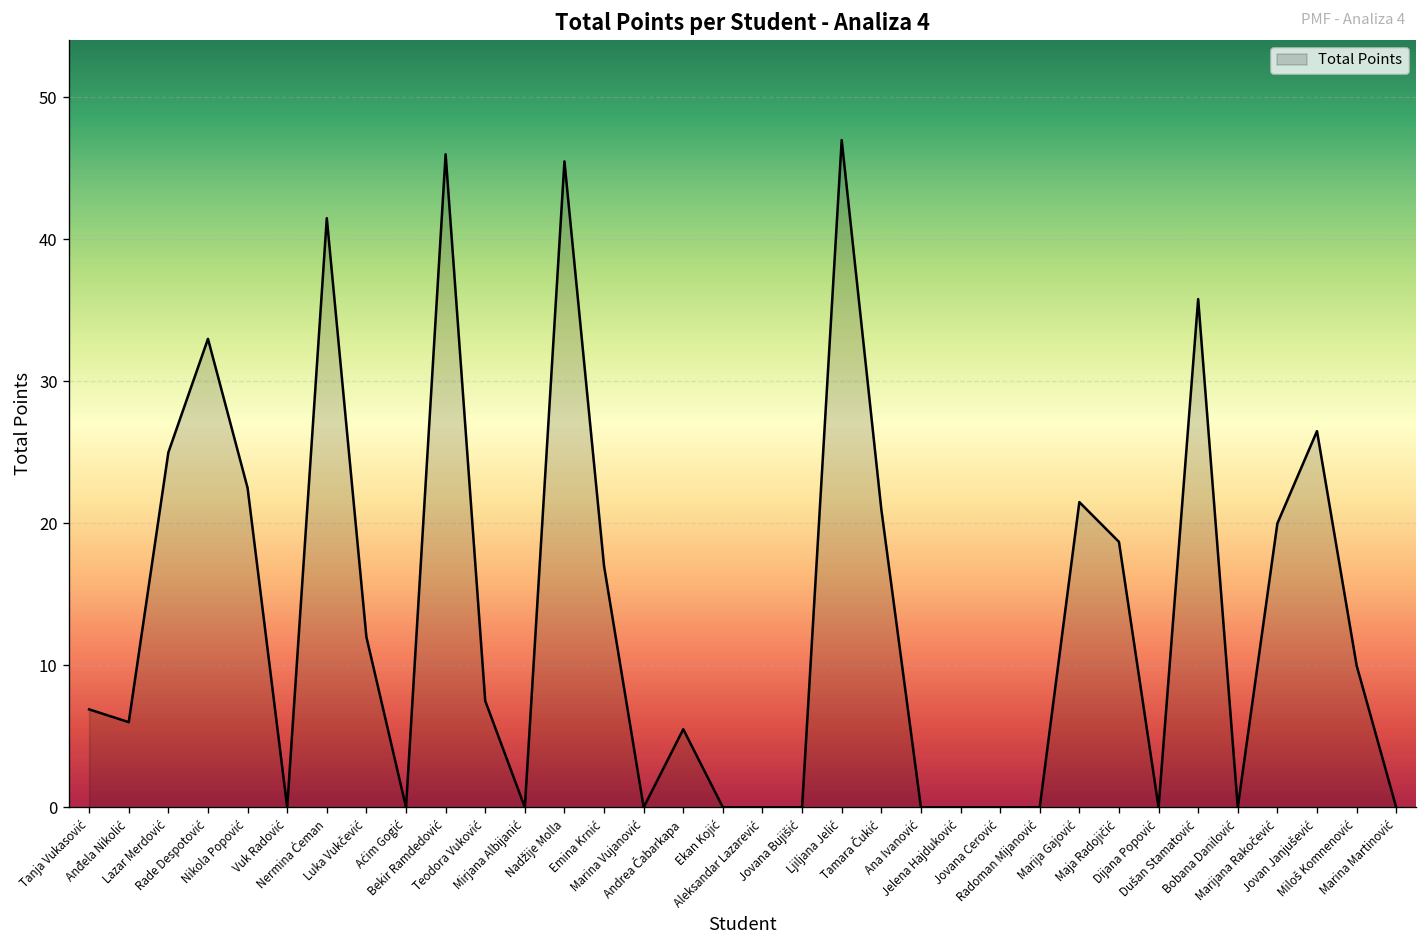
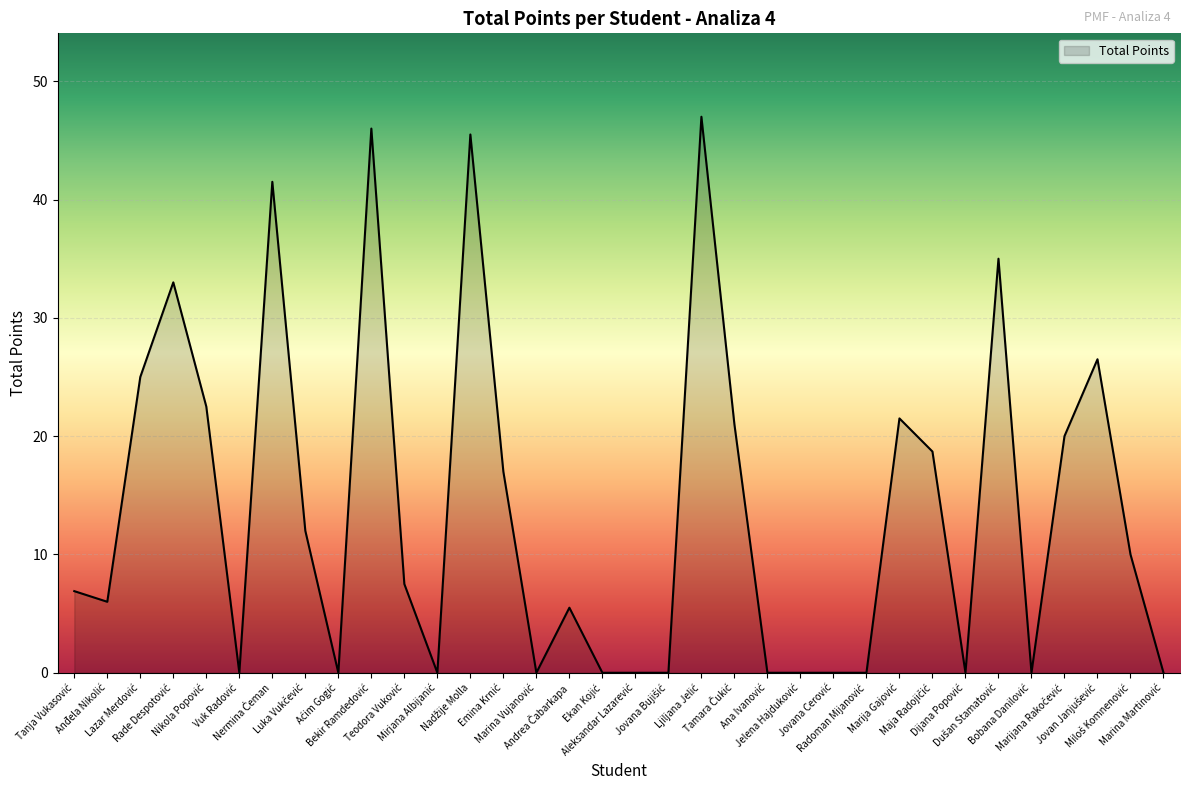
Dušan Stamatović: 35.8 -> 35.0
